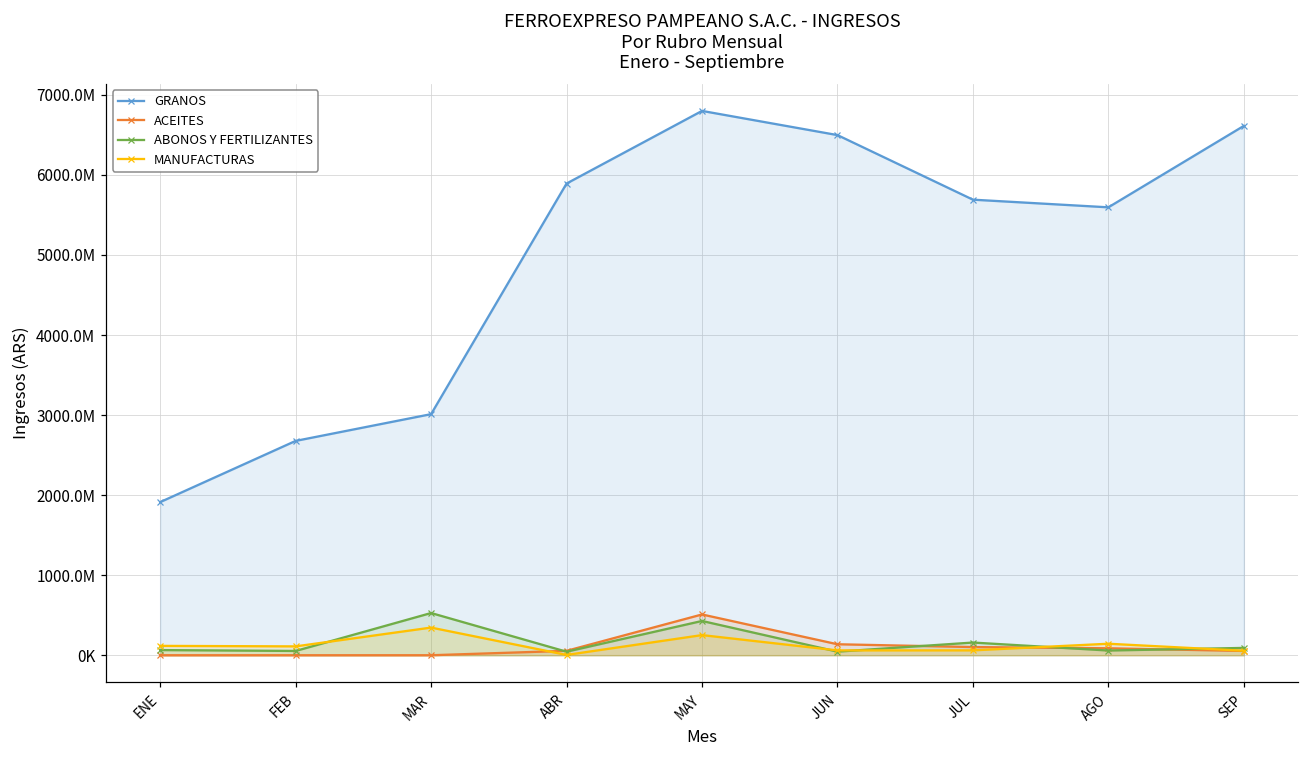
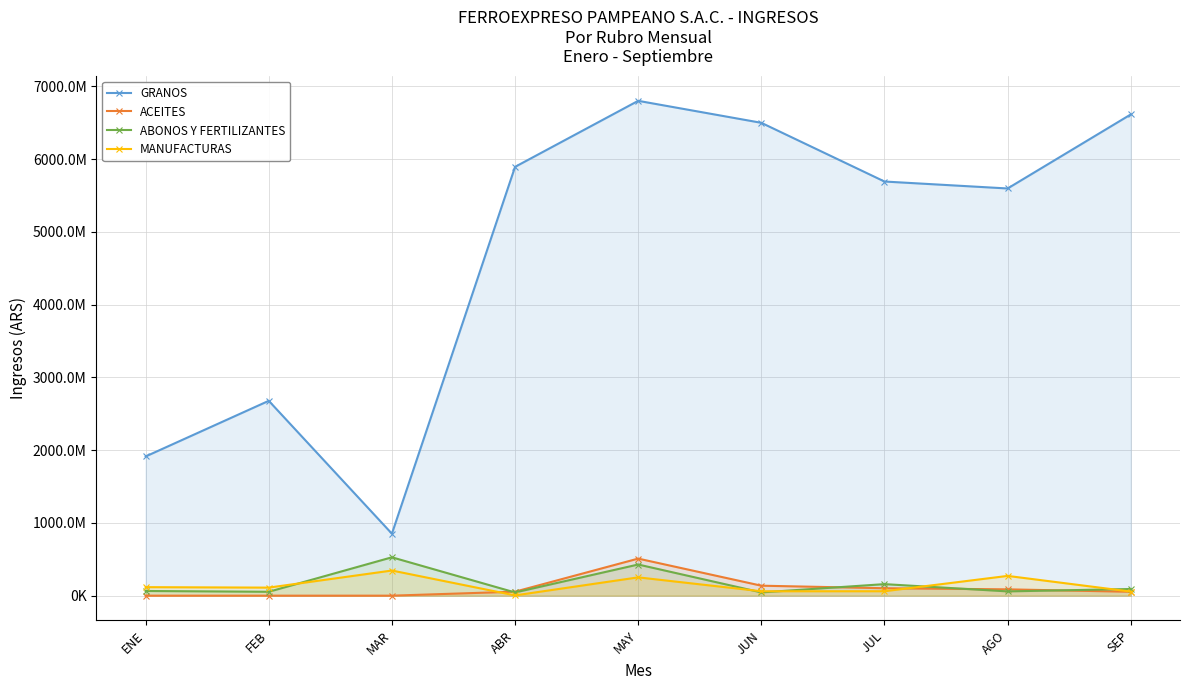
GRANOS, MAR: 3000000000 -> 900000000
MANUFACTURAS, AGO: 100000000 -> 300000000
